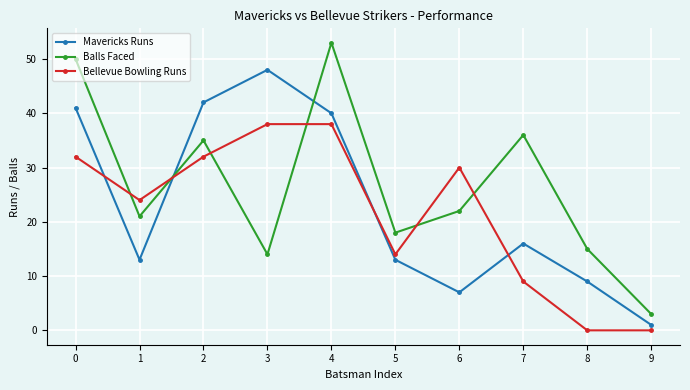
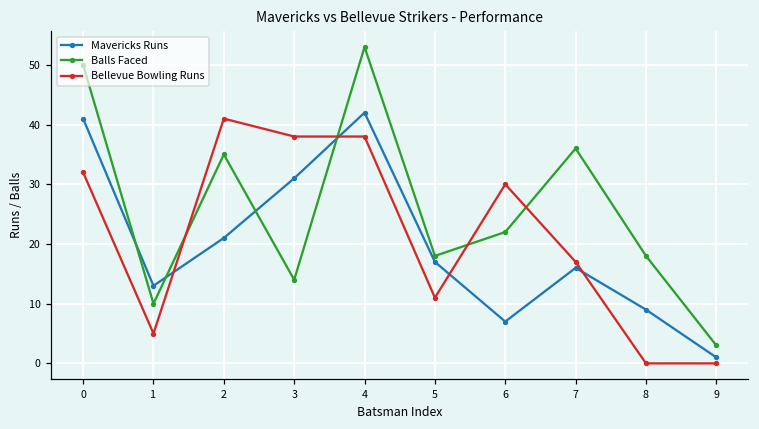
Balls Faced, 1: 21 -> 10
Bellevue Bowling Runs, 1: 24 -> 5
Mavericks Runs, 2: 42 -> 21
Bellevue Bowling Runs, 2: 32 -> 41
Mavericks Runs, 3: 48 -> 31
Mavericks Runs, 4: 40 -> 42
Mavericks Runs, 5: 13 -> 17
Bellevue Bowling Runs, 5: 14 -> 11
Bellevue Bowling Runs, 7: 9 -> 17
Balls Faced, 8: 15 -> 18
